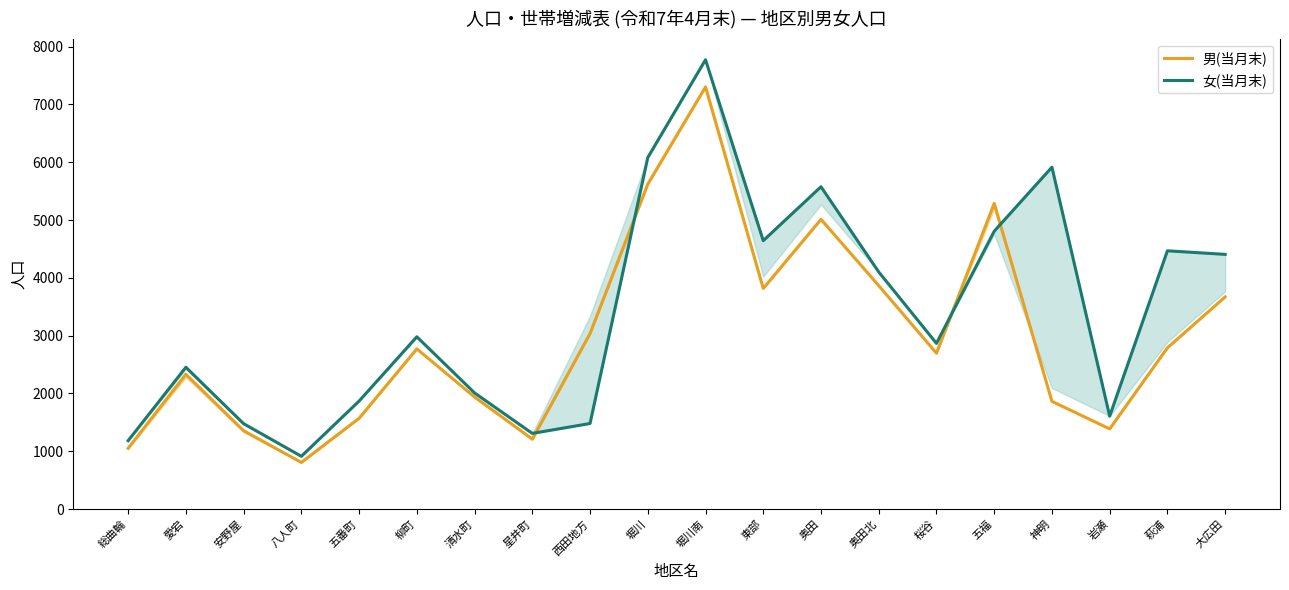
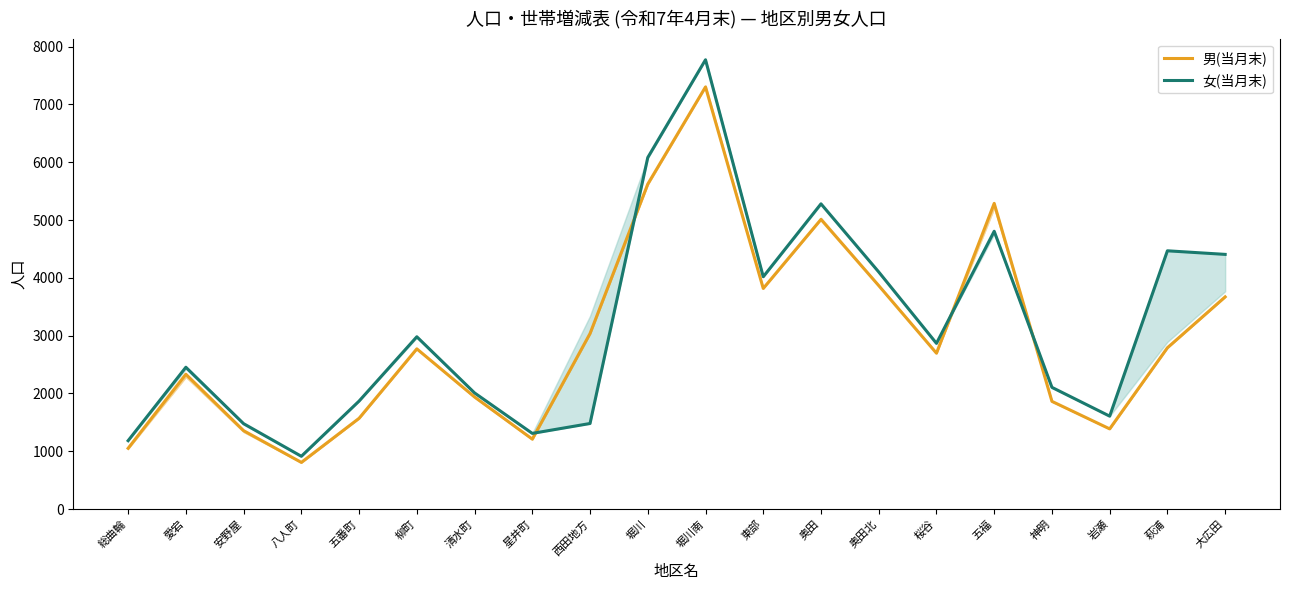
女(当月末), 東部: 4600 -> 4000
女(当月末), 奥田: 5600 -> 5300
女(当月末), 神明: 5900 -> 2100
